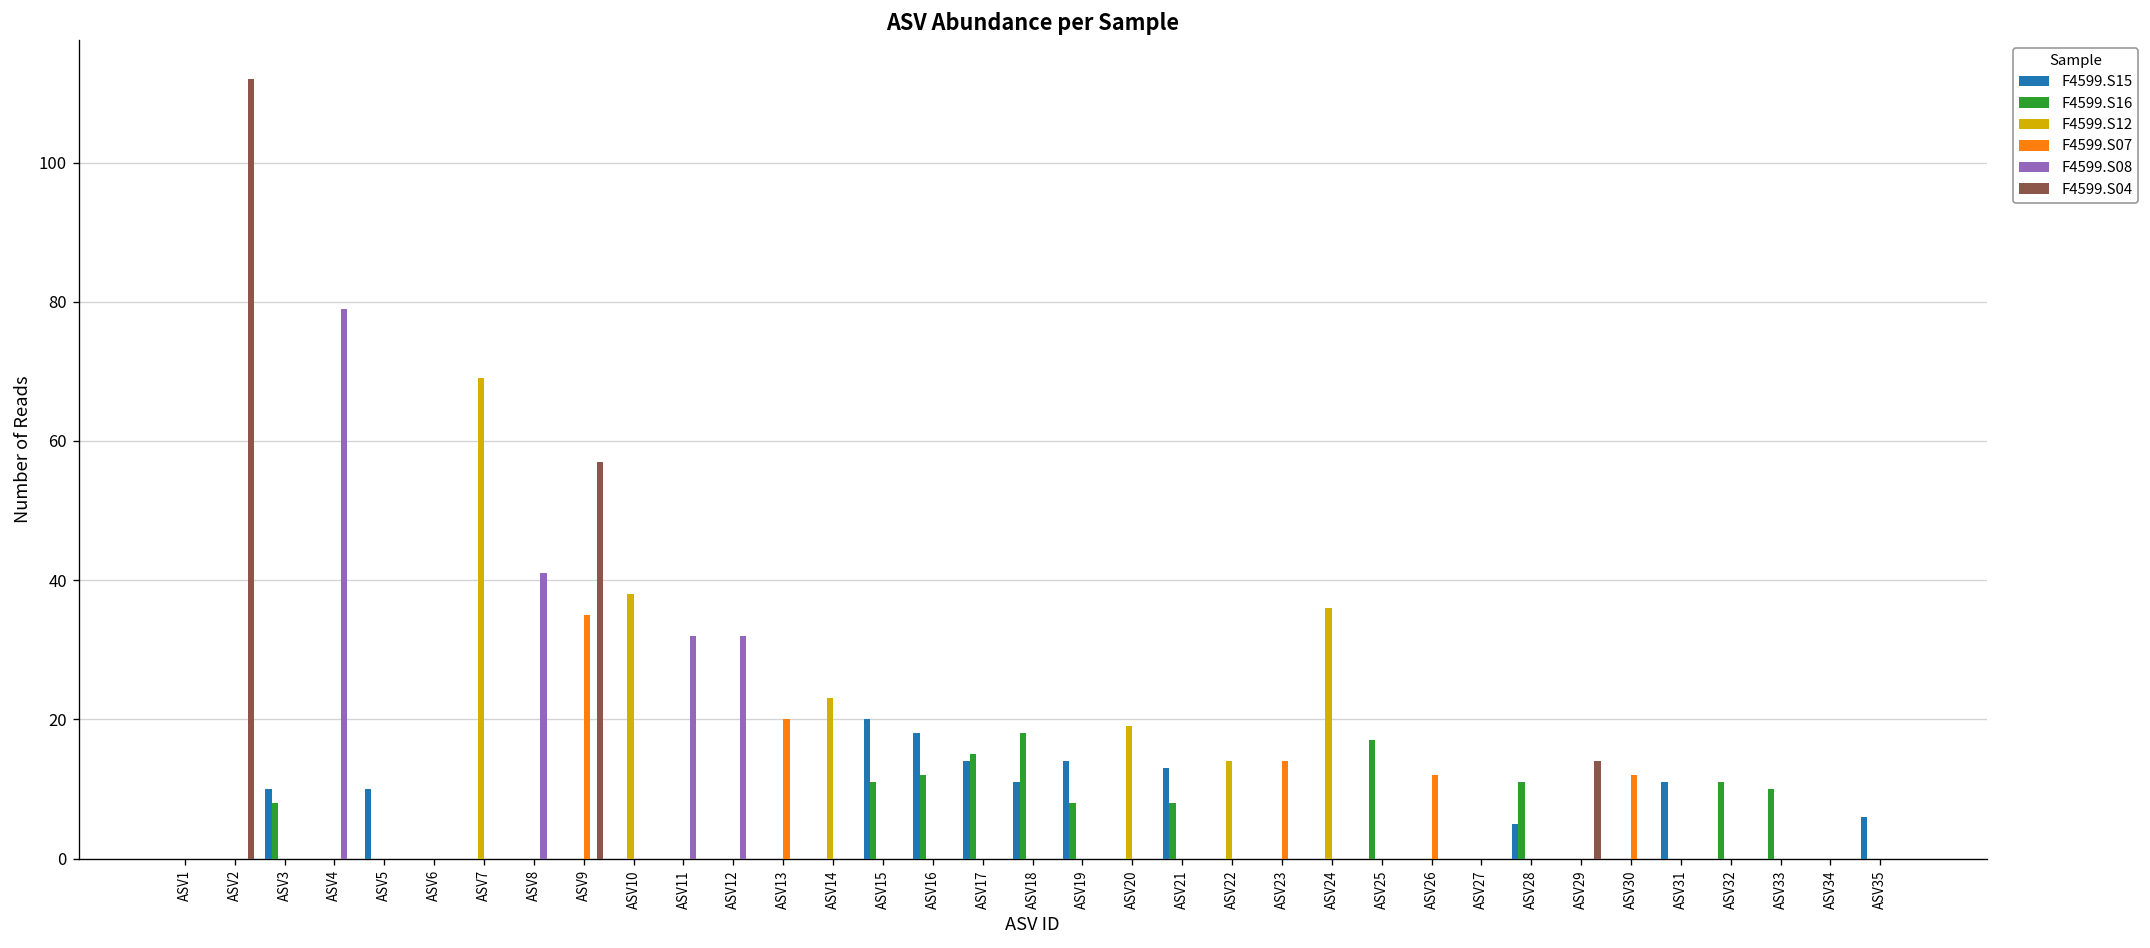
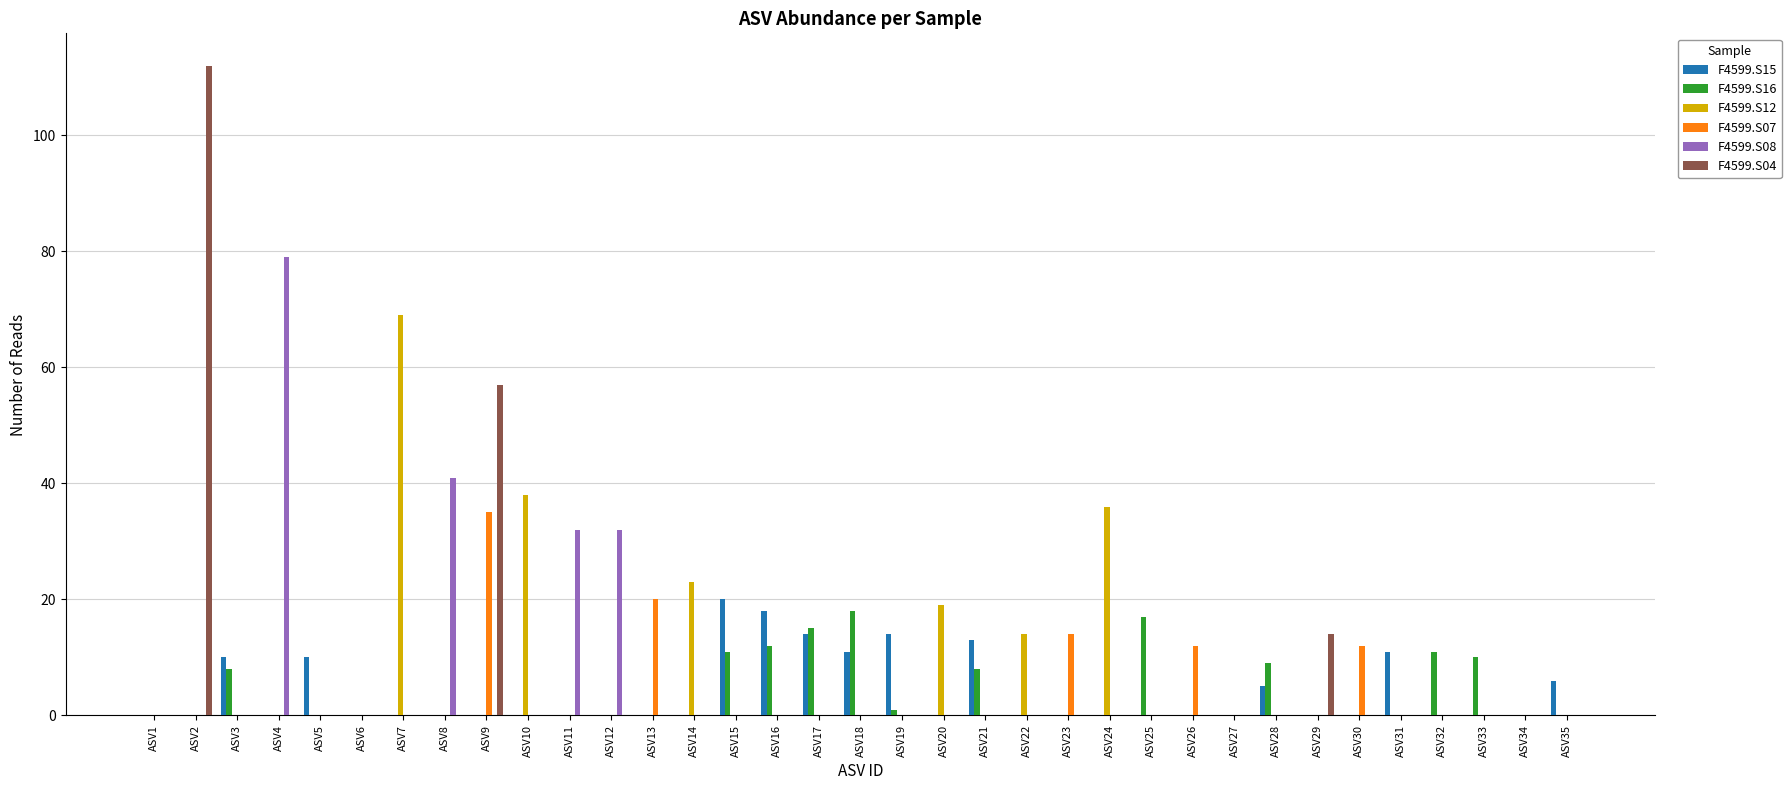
F4599.S16, ASV19: 8 -> 1
F4599.S16, ASV28: 11 -> 9
